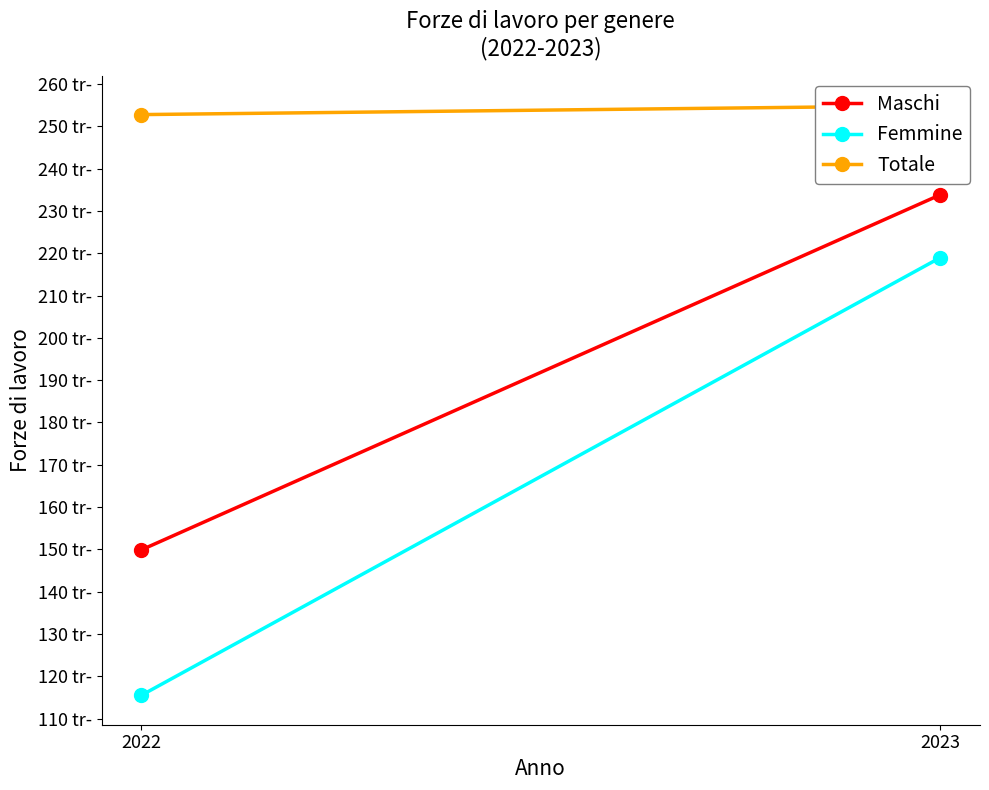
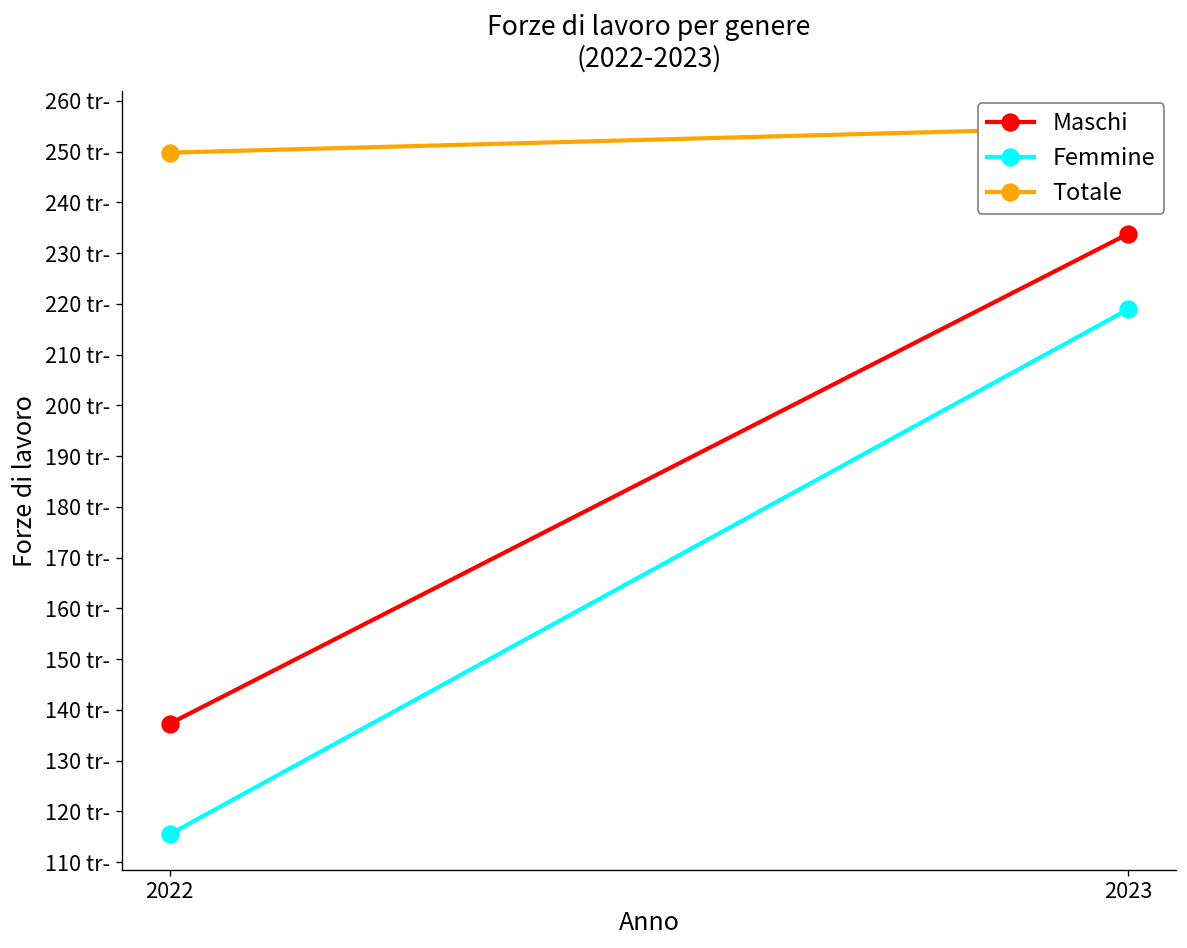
Maschi, 2022: 150 tr- -> 137 tr-
Totale, 2022: 253 tr- -> 250 tr-
